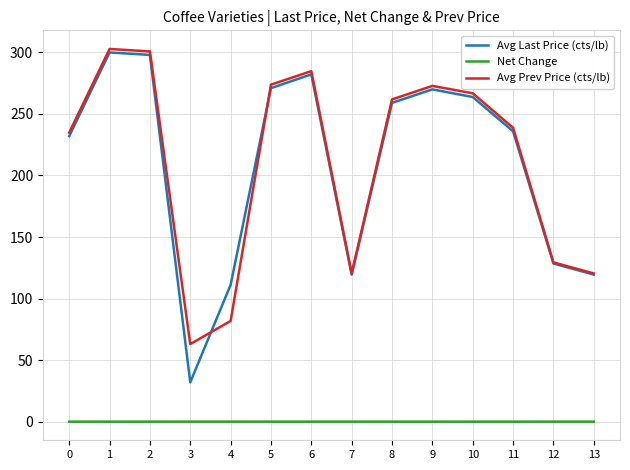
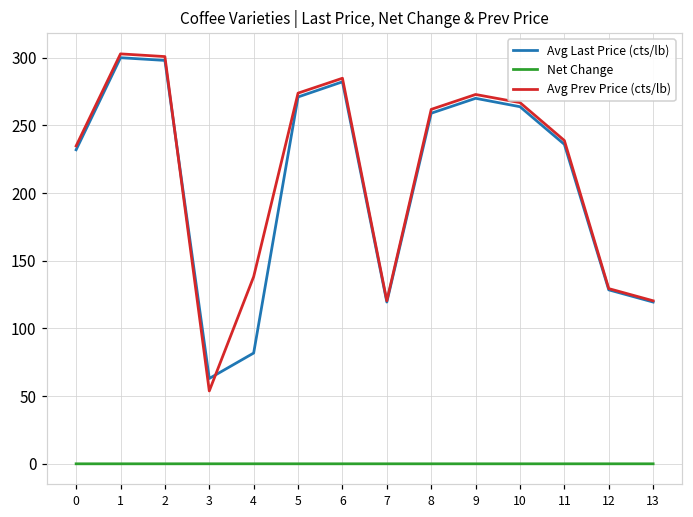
Avg Last Price (cts/lb), 3: 32 -> 63
Avg Prev Price (cts/lb), 3: 63 -> 54
Avg Last Price (cts/lb), 4: 111 -> 82
Avg Prev Price (cts/lb), 4: 82 -> 138
